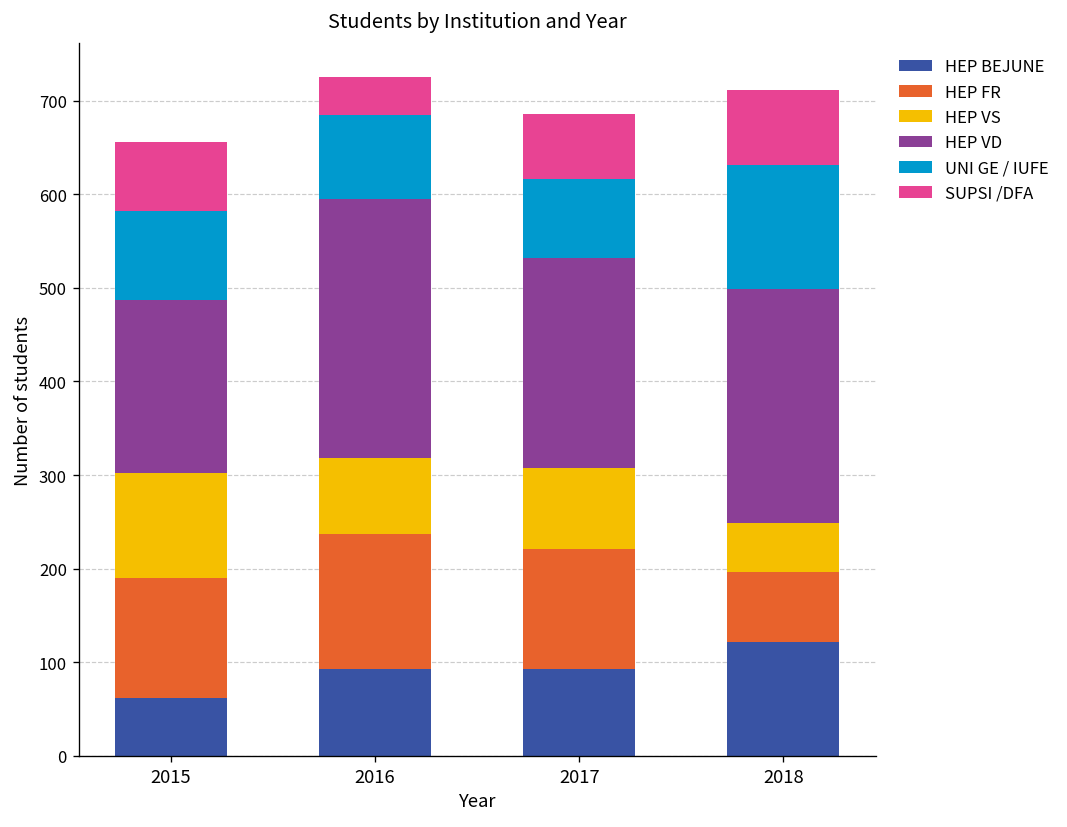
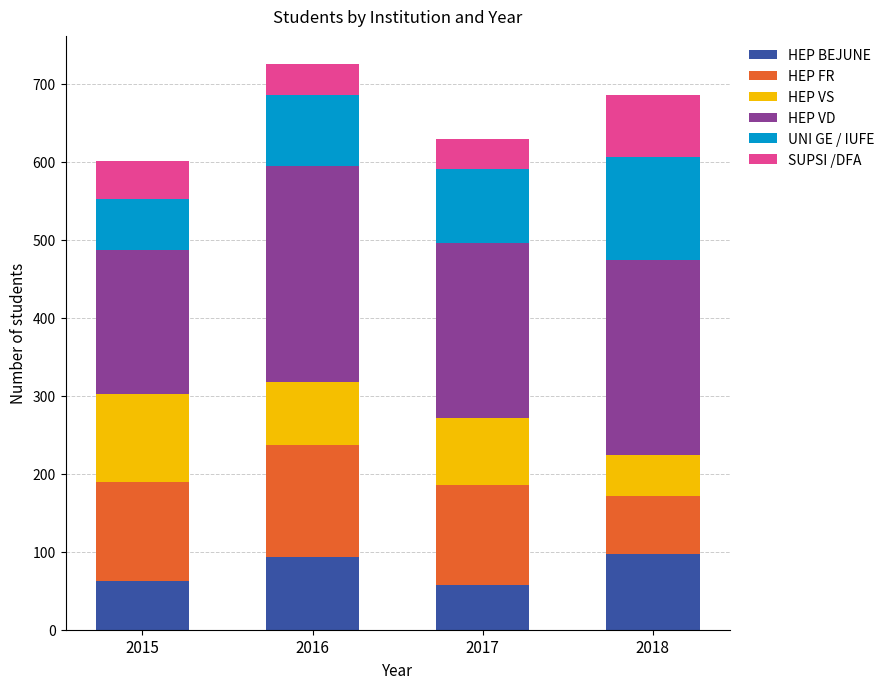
UNI GE / IUFE, 2015: 100 -> 70
SUPSI /DFA, 2015: 70 -> 50
HEP BEJUNE, 2017: 90 -> 60
UNI GE / IUFE, 2017: 80 -> 100
SUPSI /DFA, 2017: 70 -> 40
HEP BEJUNE, 2018: 120 -> 100
